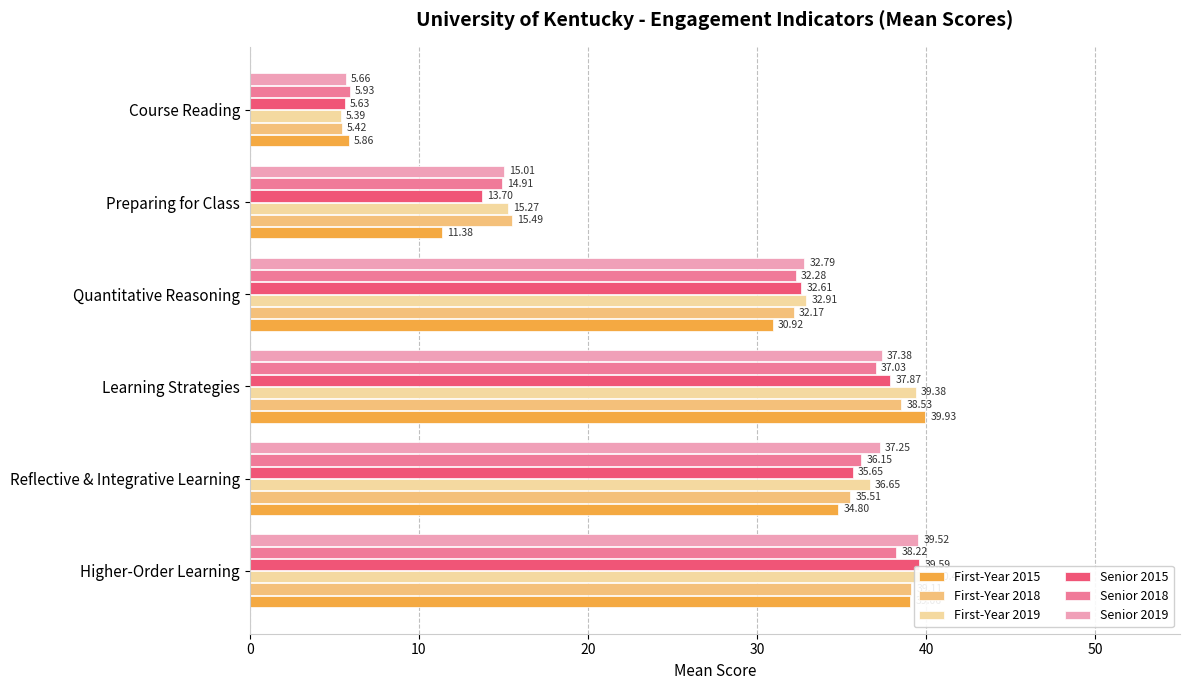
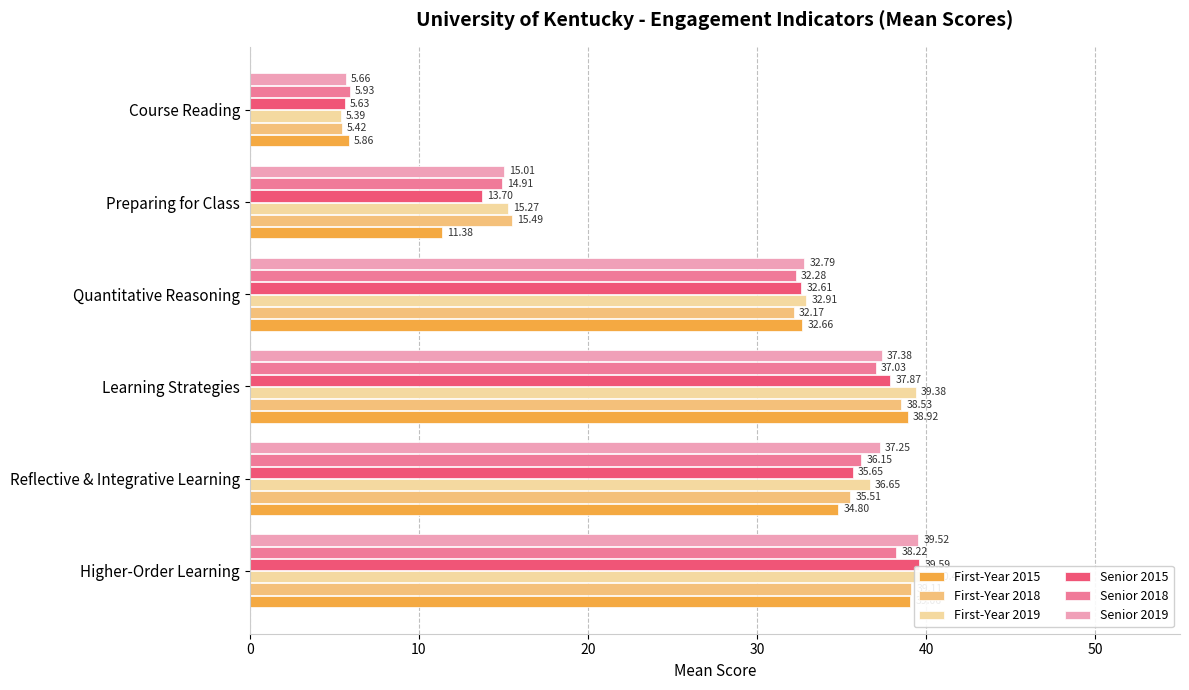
First-Year 2015, Quantitative Reasoning: 30.92 -> 32.66
First-Year 2015, Learning Strategies: 39.93 -> 38.92
